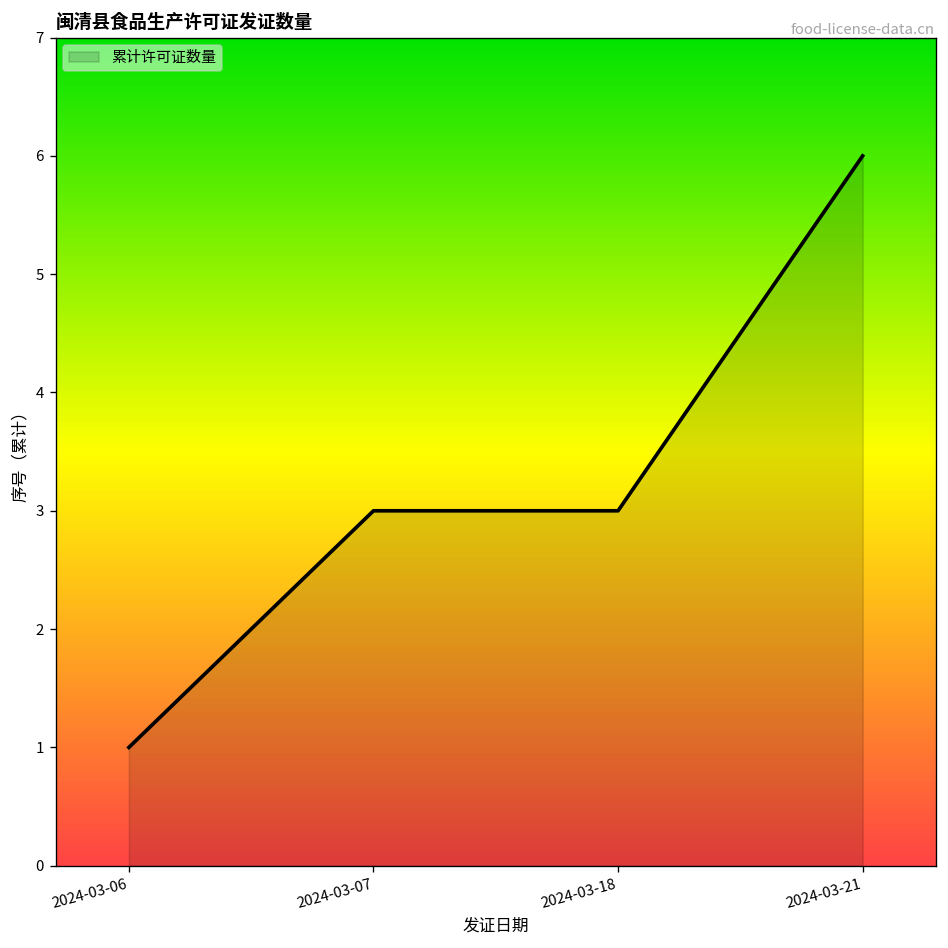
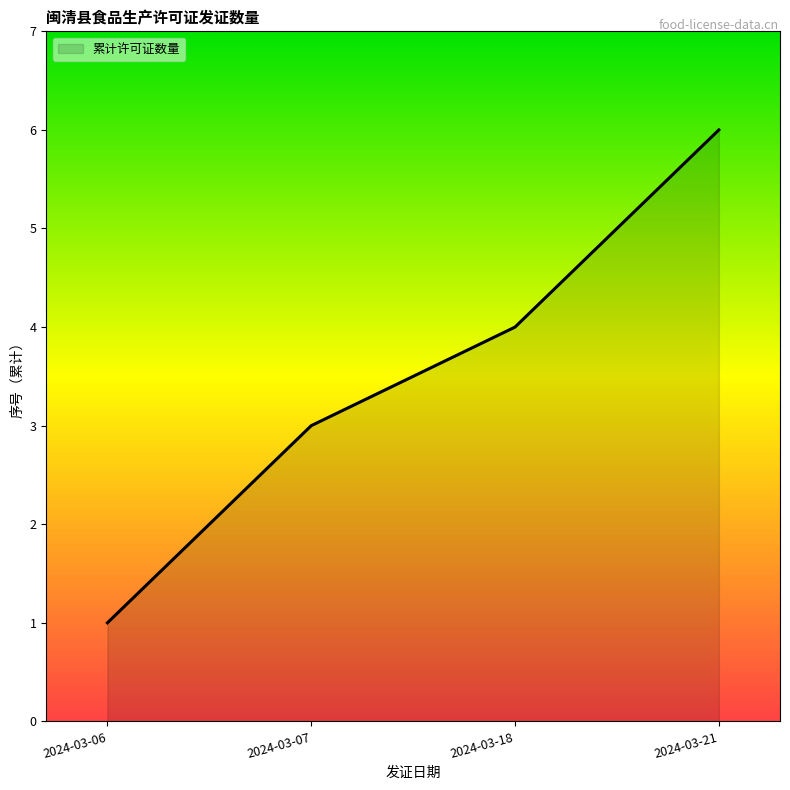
2024-03-18: 3 -> 4
